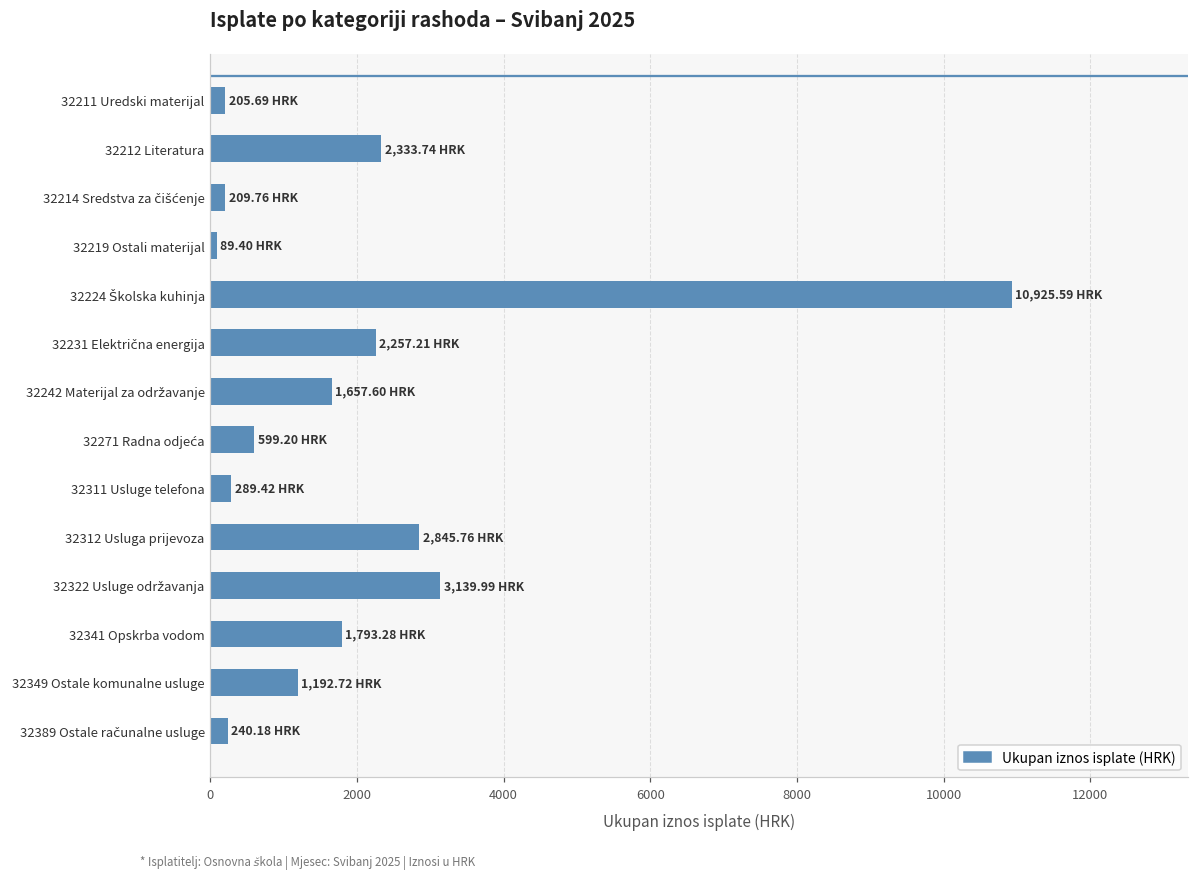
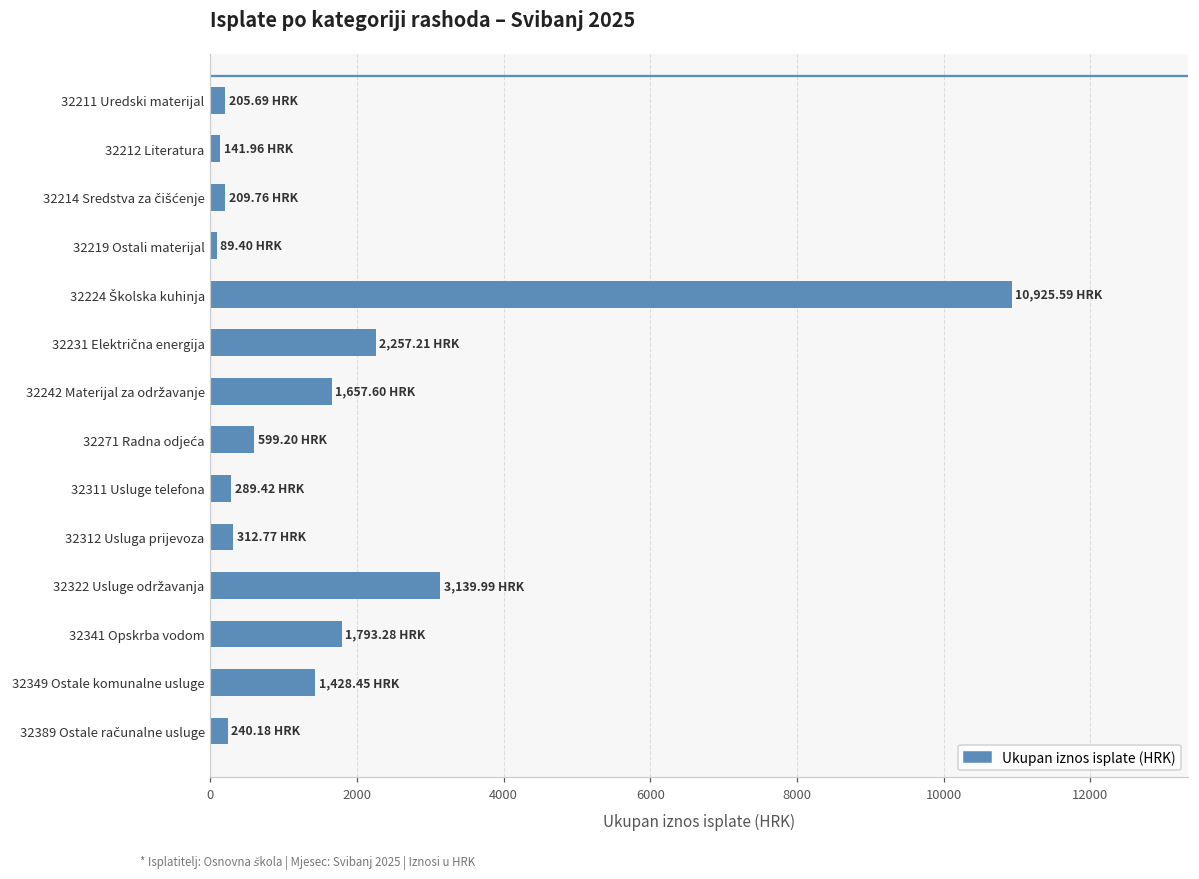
32212 Literatura: 2,333.74 -> 141.96
32312 Usluga prijevoza: 2,845.76 -> 312.77
32349 Ostale komunalne usluge: 1,192.72 -> 1,428.45
